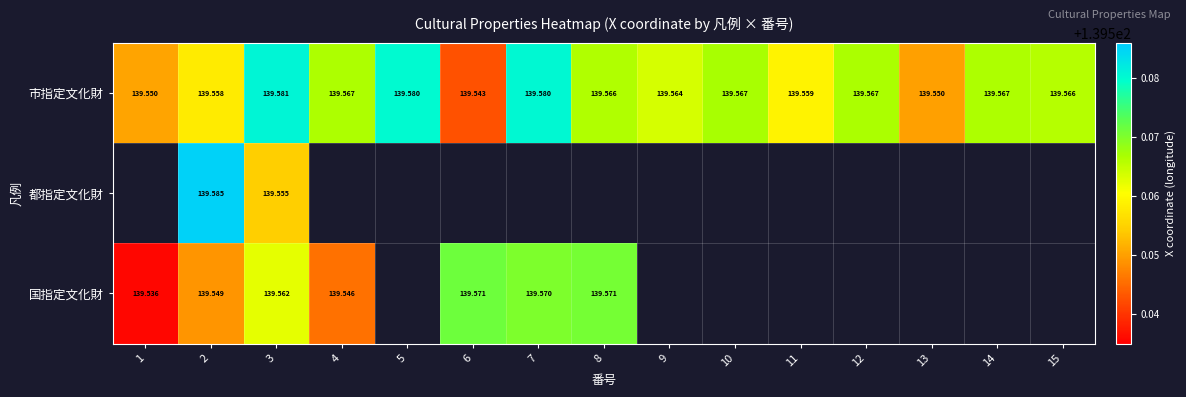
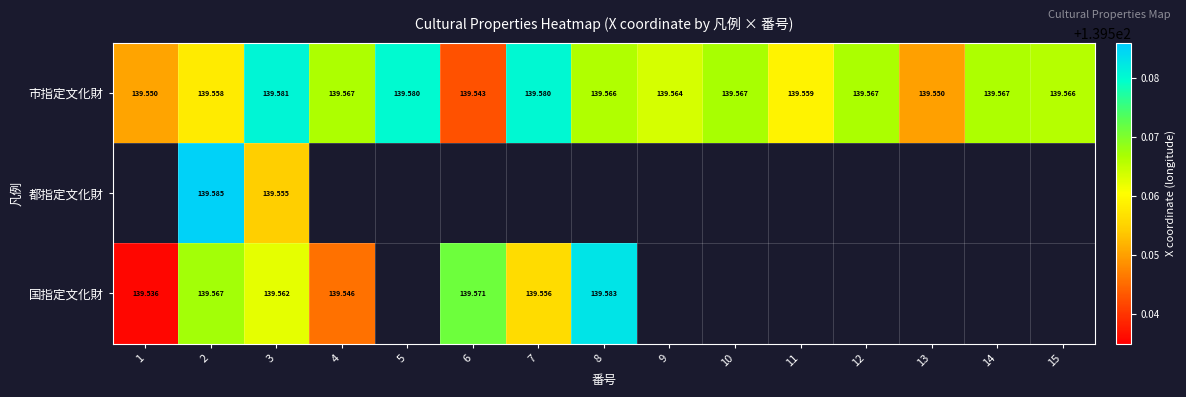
国指定文化財, 2: 139.549 -> 139.567
国指定文化財, 7: 139.570 -> 139.556
国指定文化財, 8: 139.571 -> 139.583
